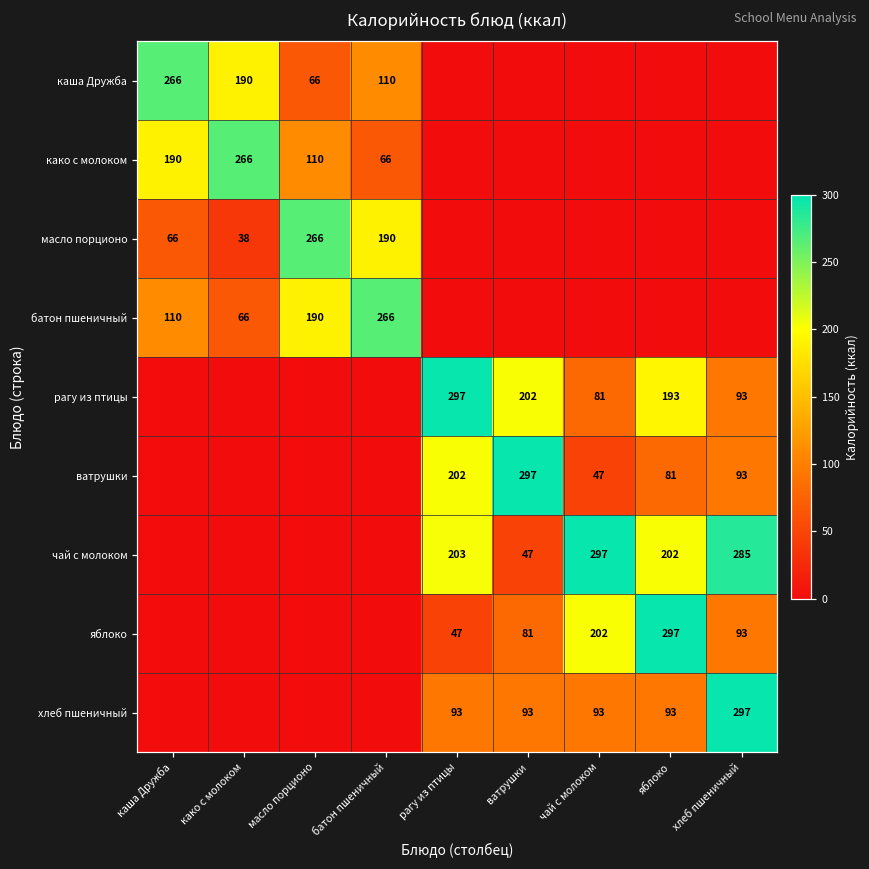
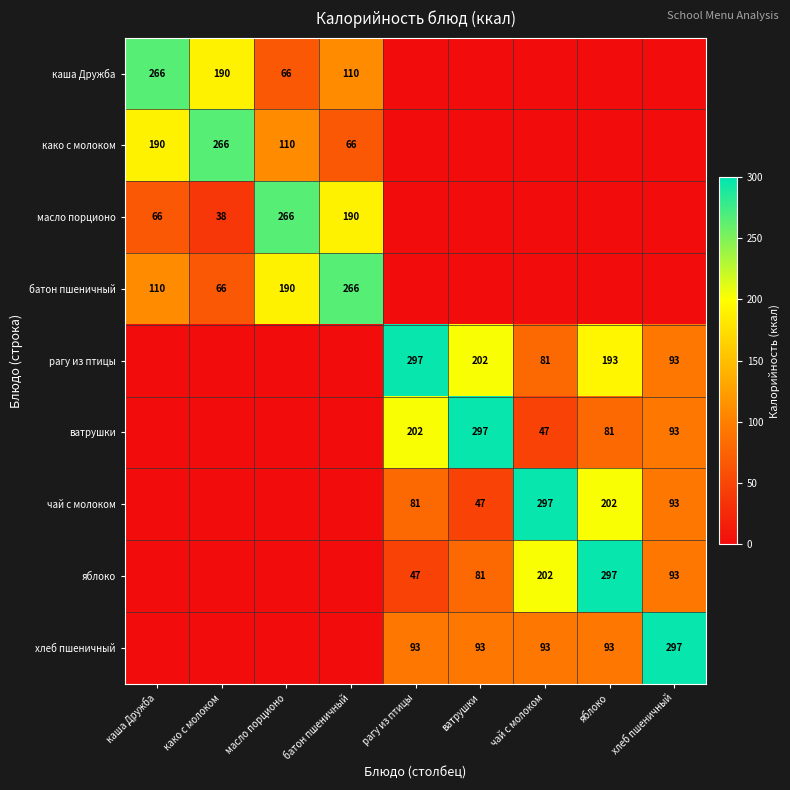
чай с молоком, рагу из птицы: 203 -> 81
чай с молоком, хлеб пшеничный: 285 -> 93
